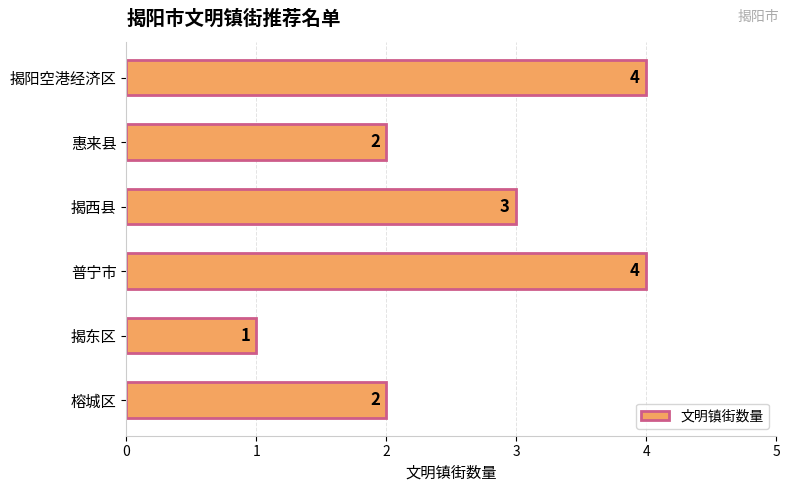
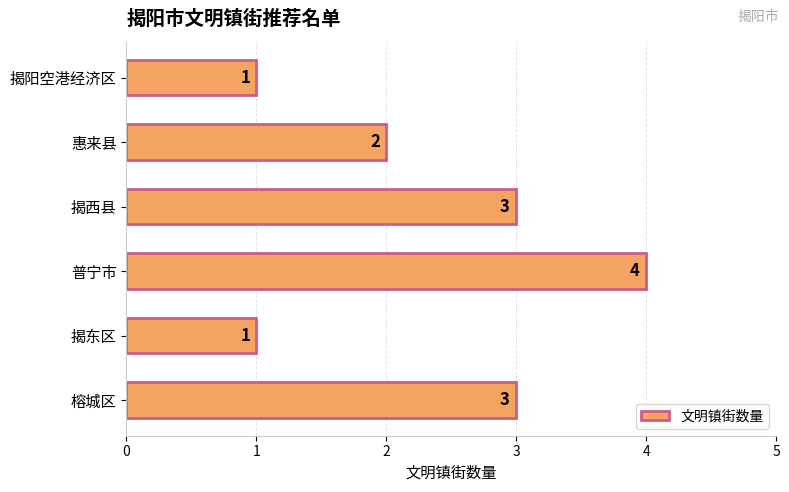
揭阳空港经济区: 4 -> 1
榕城区: 2 -> 3
